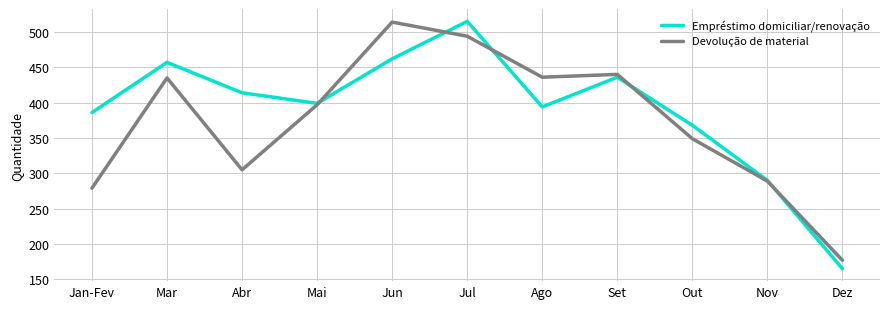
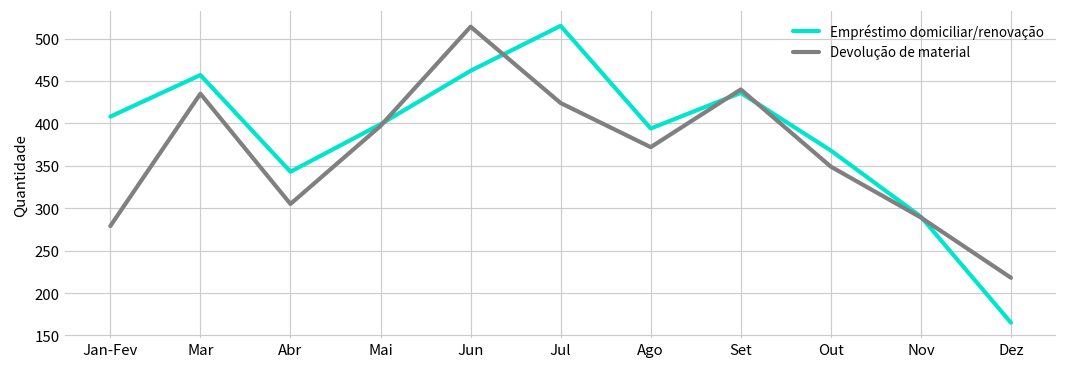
Empréstimo domiciliar/renovação, Jan-Fev: 390 -> 410
Empréstimo domiciliar/renovação, Abr: 410 -> 340
Devolução de material, Jul: 490 -> 420
Devolução de material, Ago: 440 -> 370
Devolução de material, Dez: 180 -> 220
